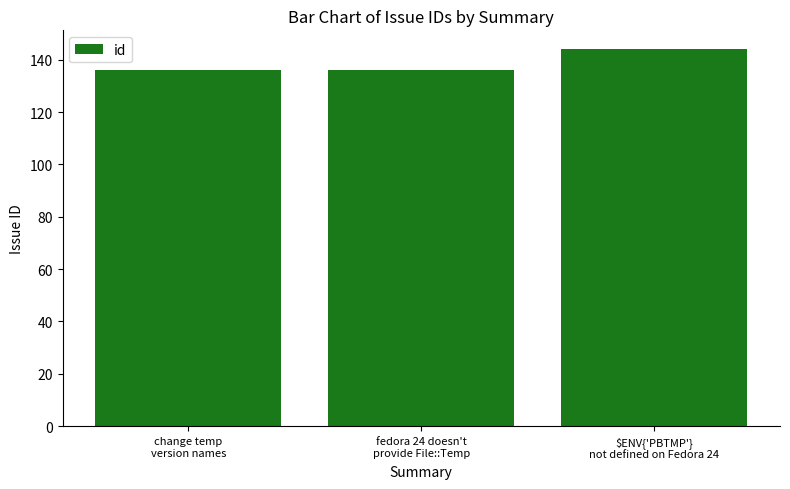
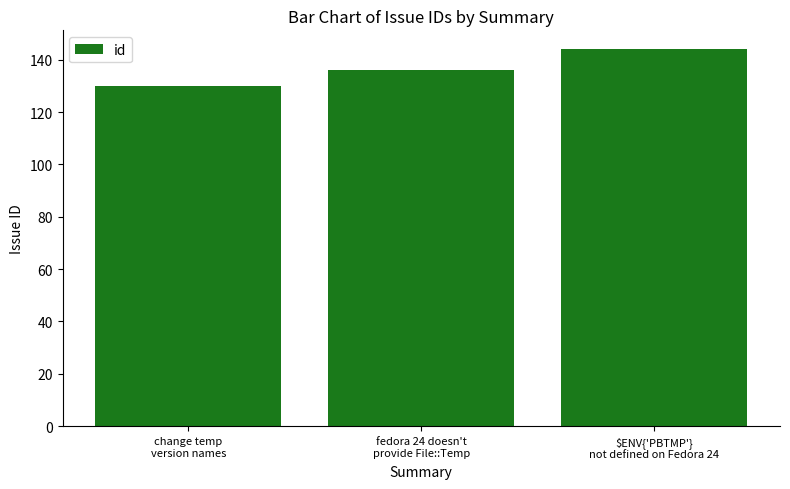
change temp version names: 136 -> 130
